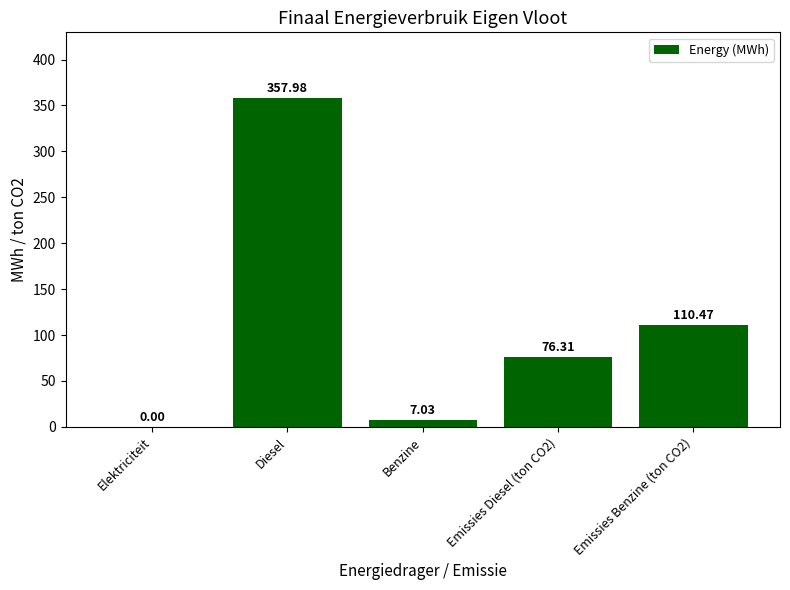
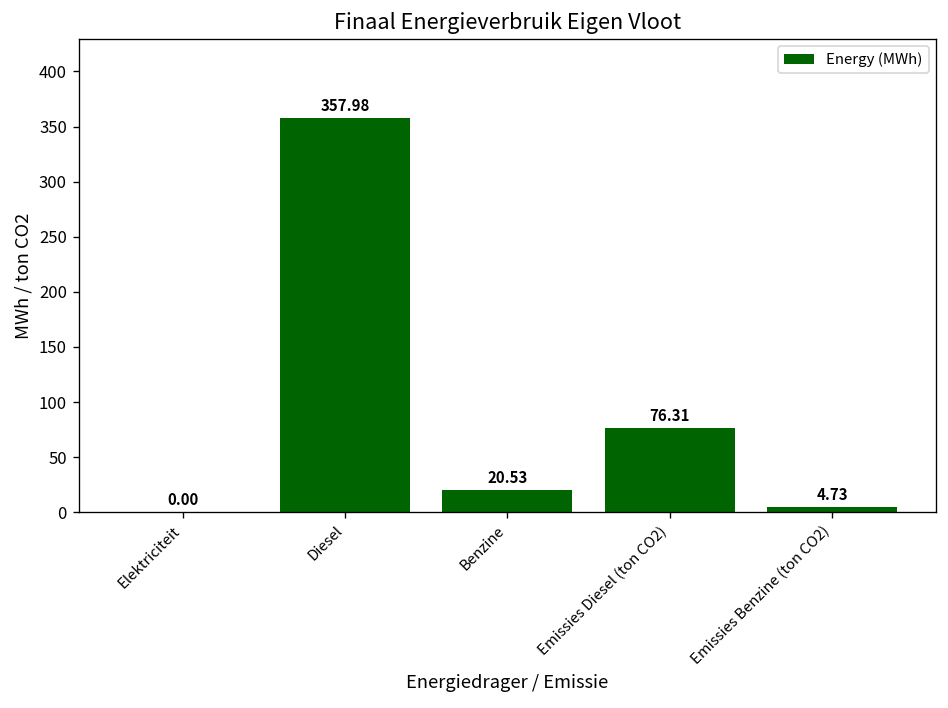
Benzine: 7.03 -> 20.53
Emissies Benzine (ton CO2): 110.47 -> 4.73
